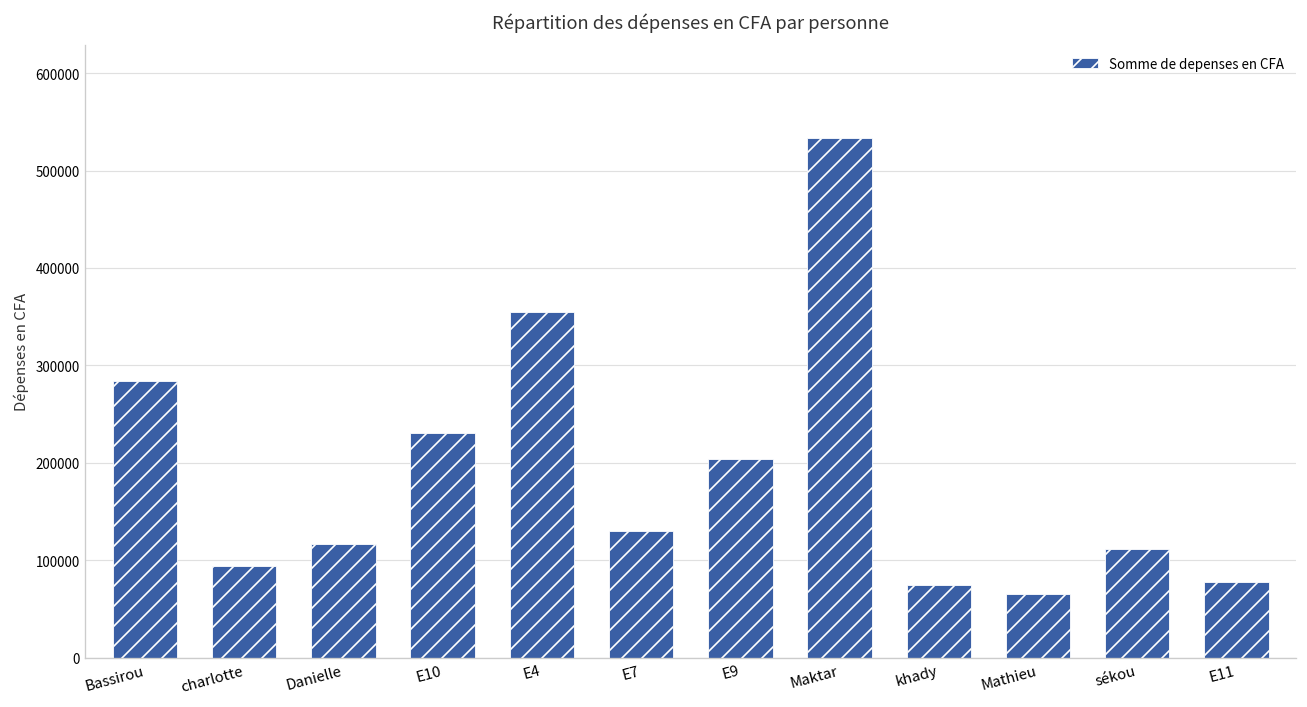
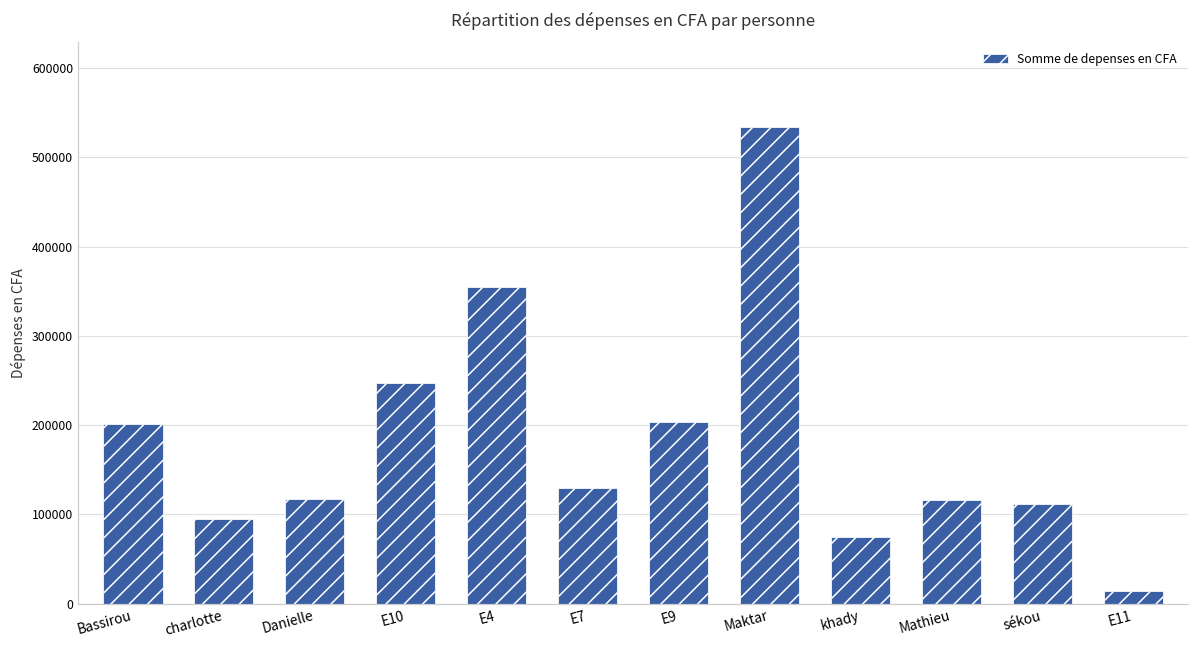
Bassirou: 280000 -> 200000
E10: 230000 -> 250000
Mathieu: 70000 -> 120000
E11: 80000 -> 10000
